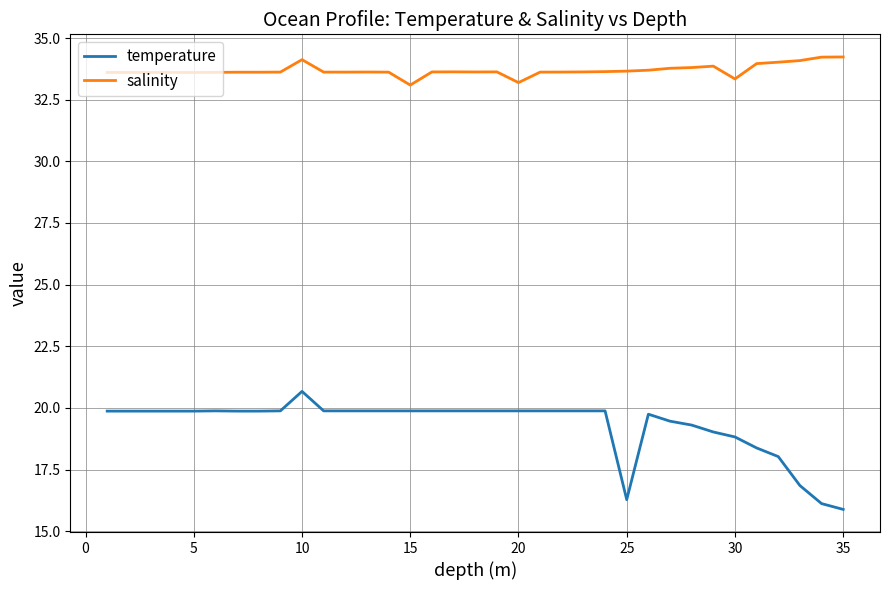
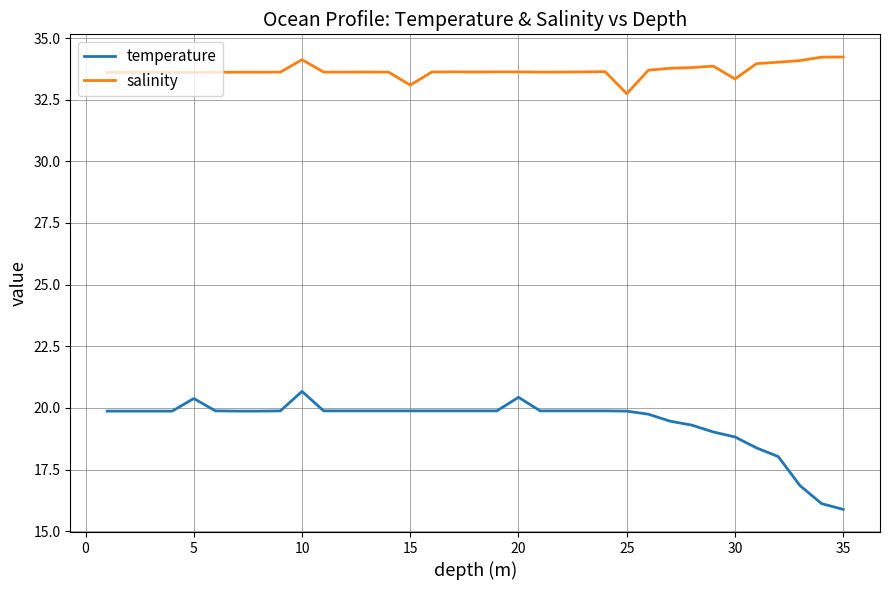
temperature, 5: 19.9 -> 20.4
temperature, 20: 19.9 -> 20.4
salinity, 20: 33.2 -> 33.6
temperature, 25: 16.3 -> 19.9
salinity, 25: 33.7 -> 32.7
